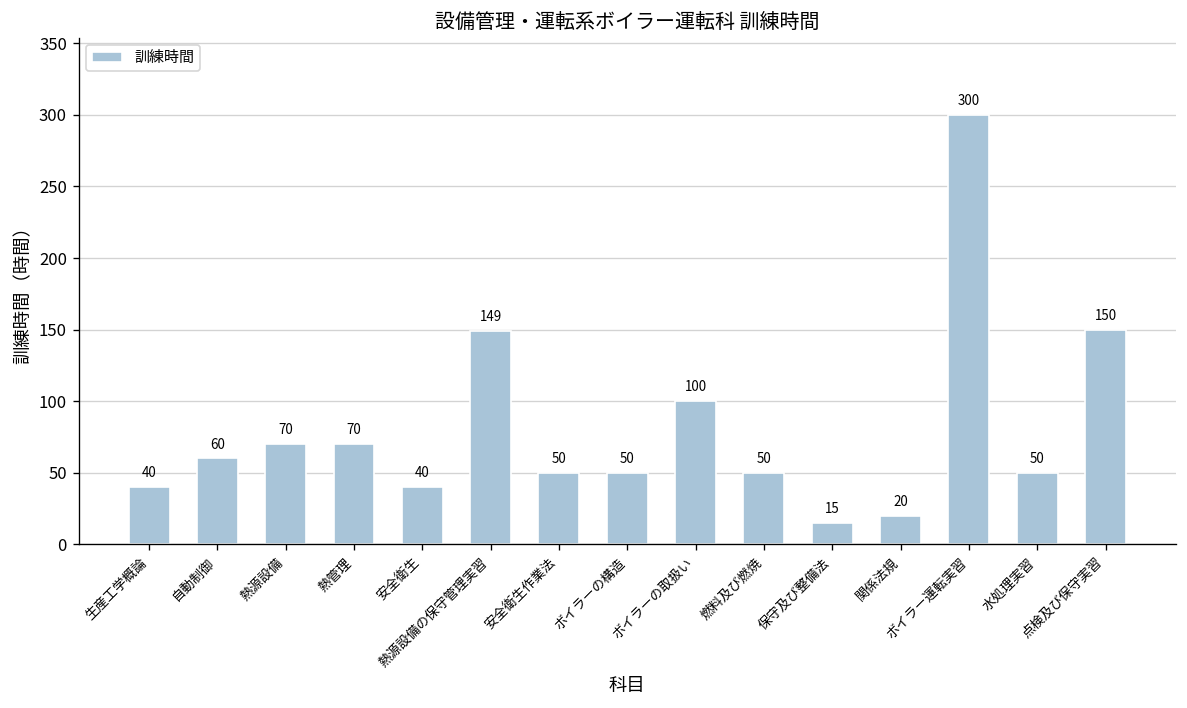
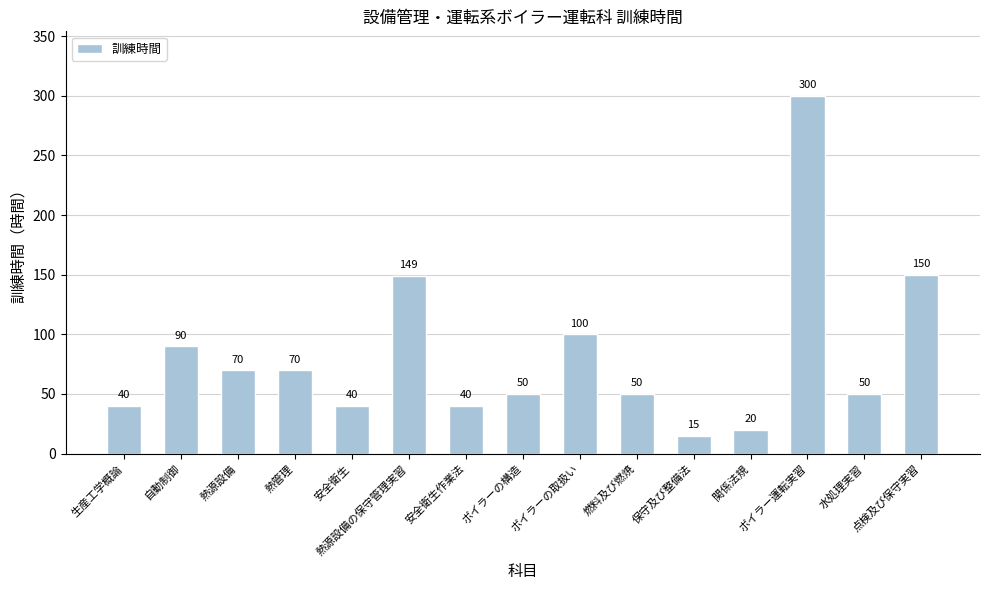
自動制御: 60 -> 90
安全衛生作業法: 50 -> 40
